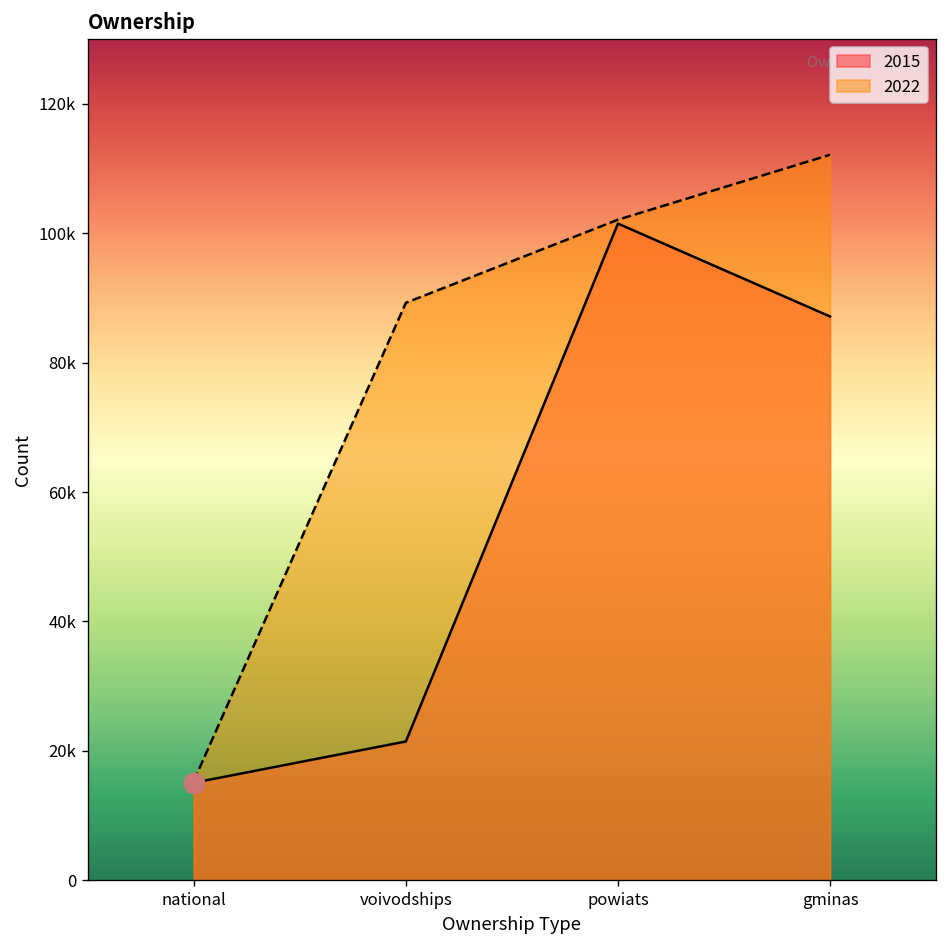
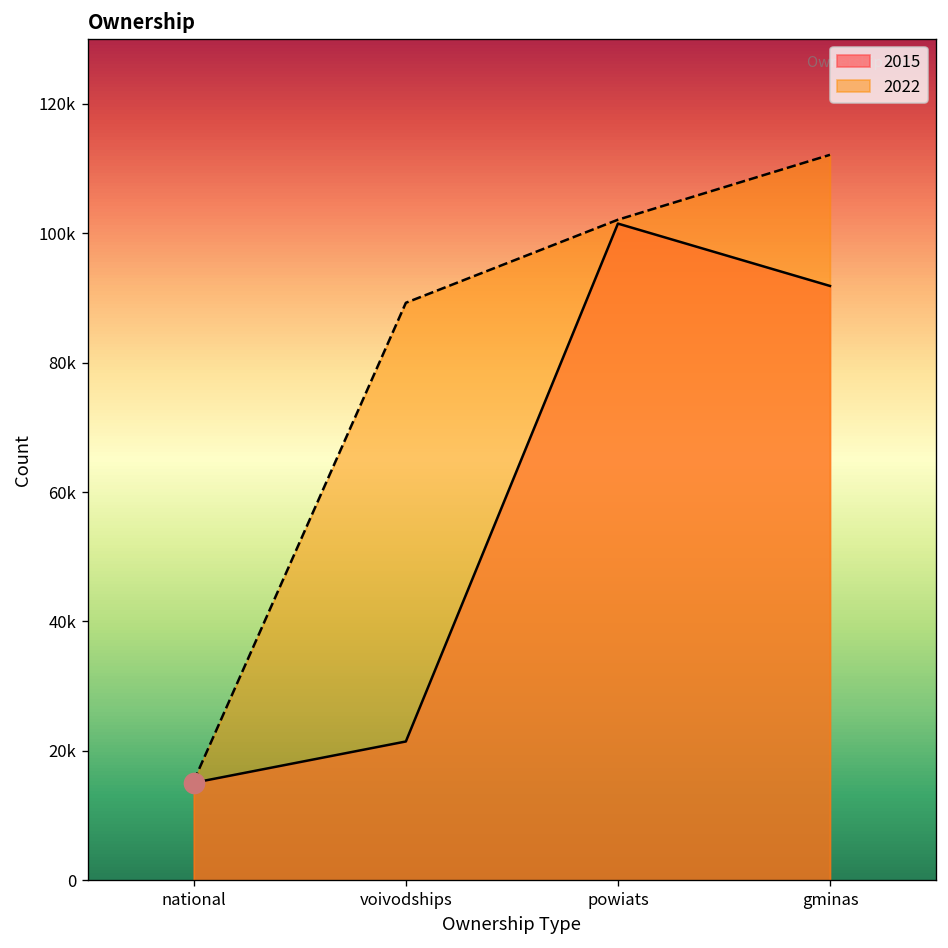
2015, gminas: 87000 -> 92000
